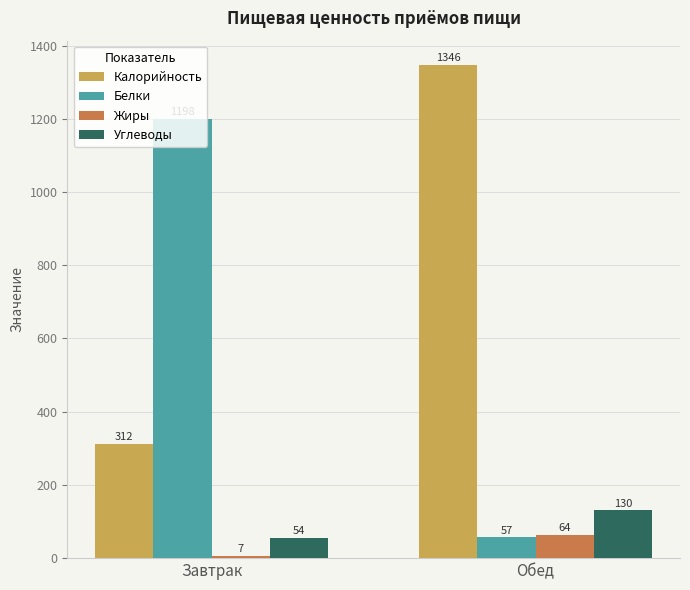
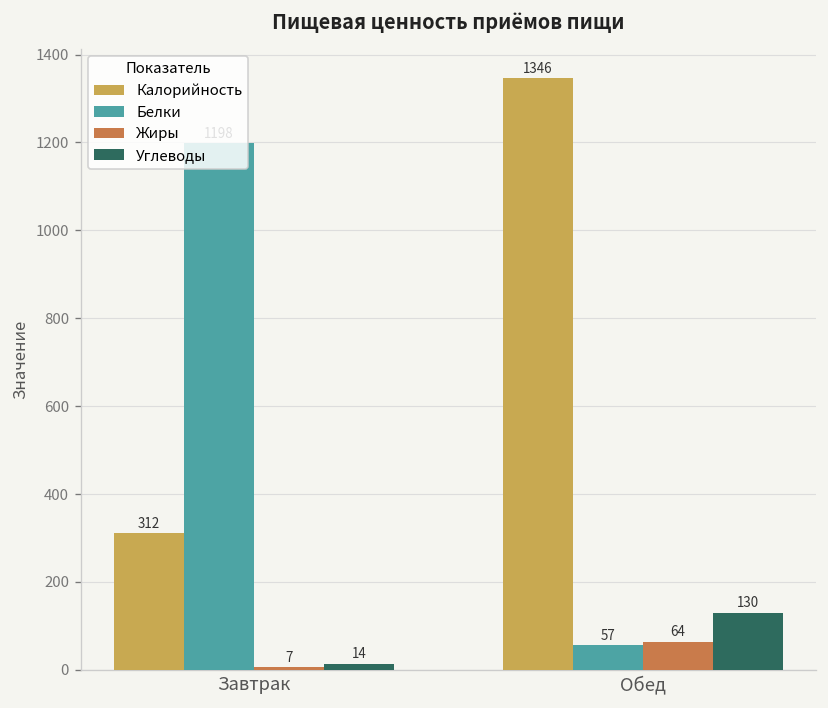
Углеводы, Завтрак: 54 -> 14
